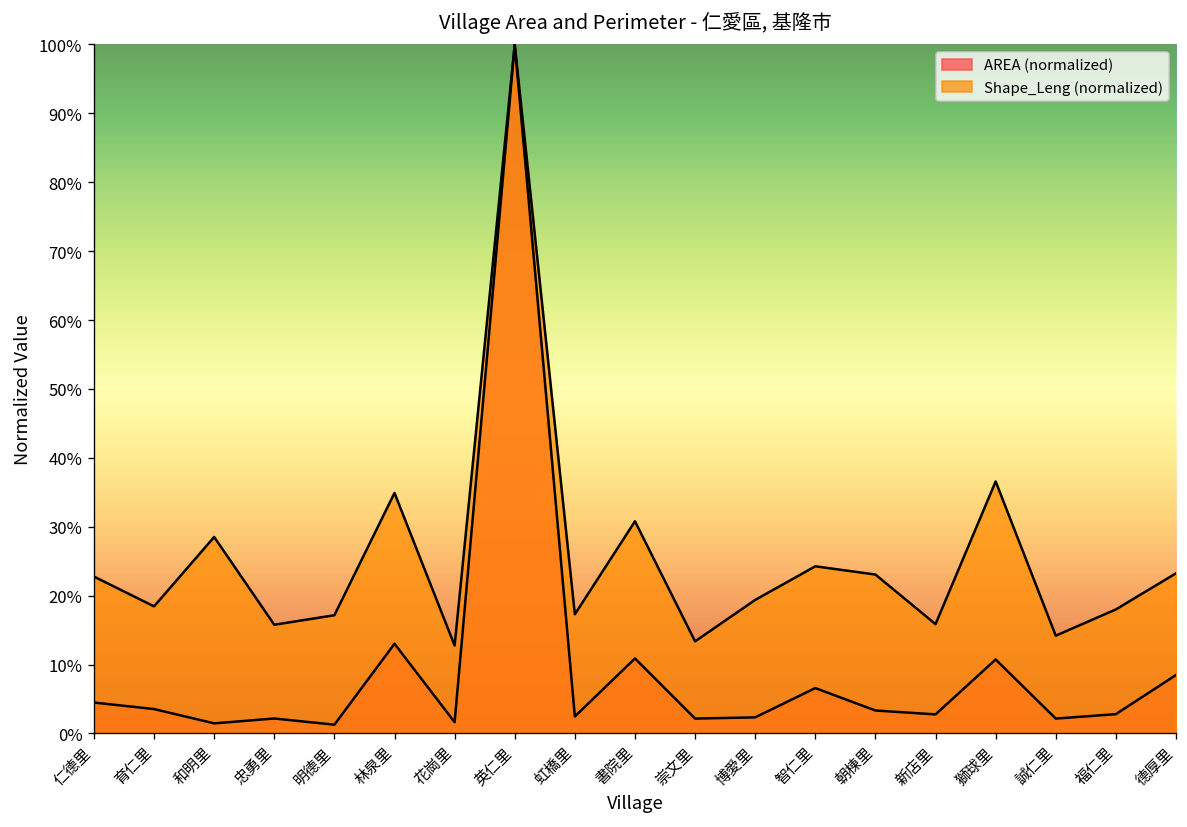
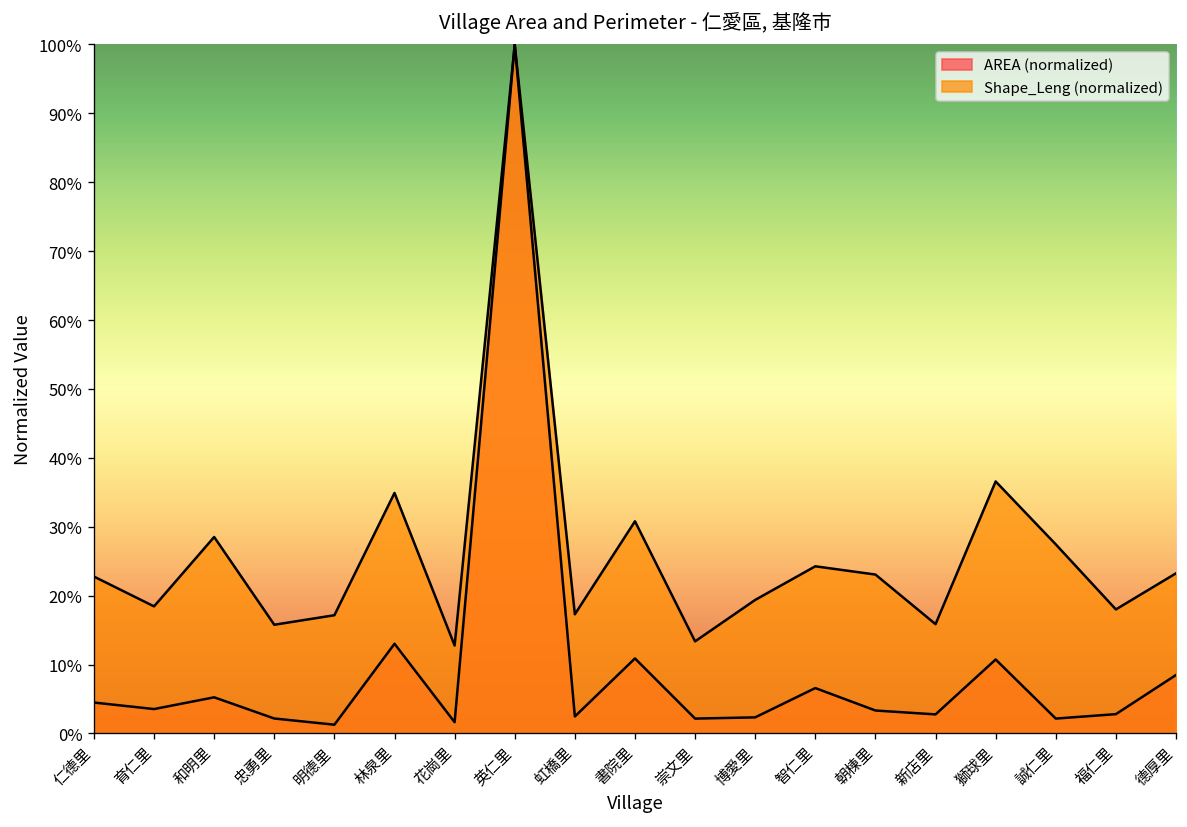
AREA (normalized), 和明里: 1% -> 5%
Shape_Leng (normalized), 誠仁里: 14% -> 27%
